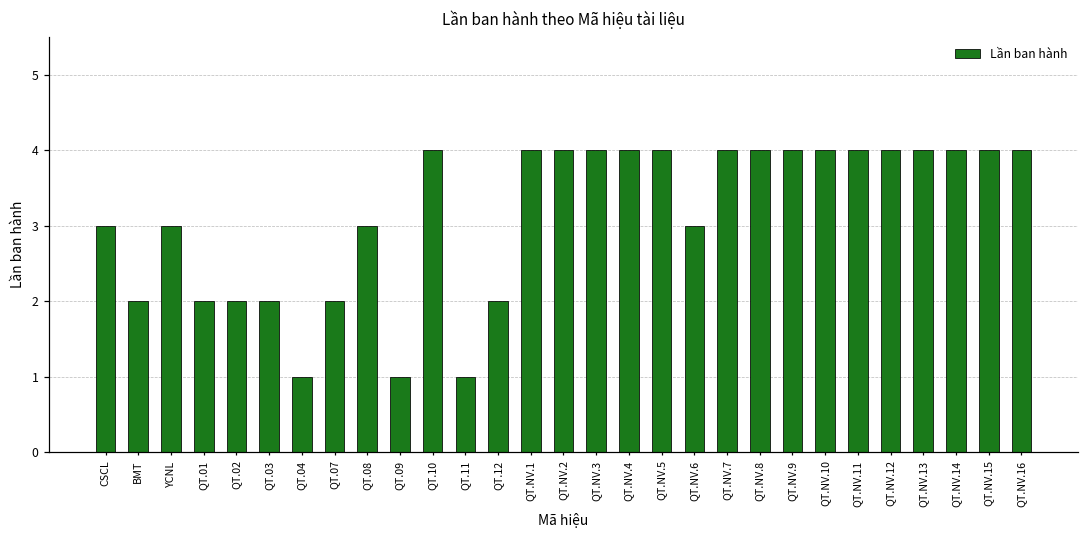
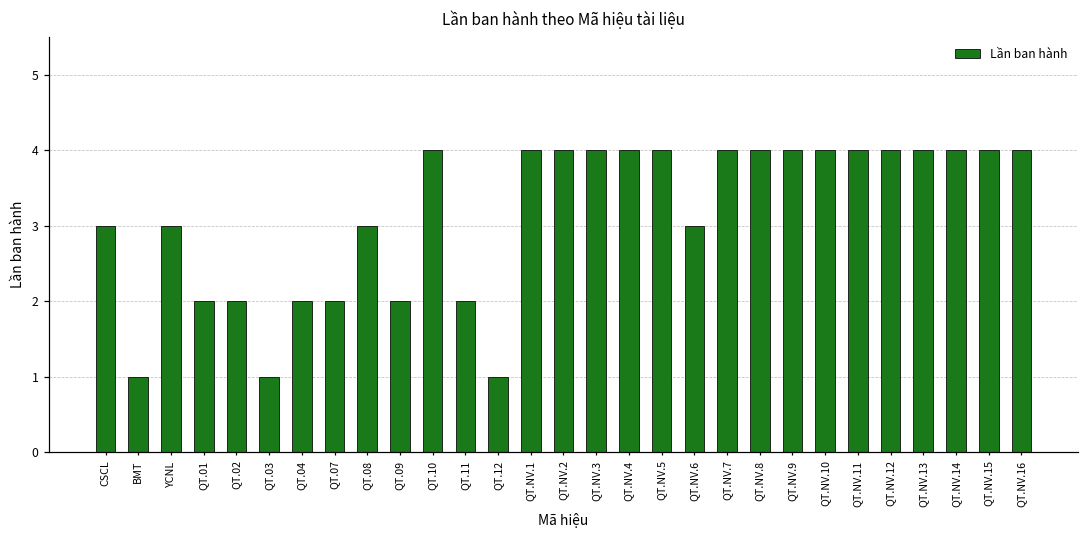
BMT: 2 -> 1
QT.03: 2 -> 1
QT.04: 1 -> 2
QT.09: 1 -> 2
QT.11: 1 -> 2
QT.12: 2 -> 1
